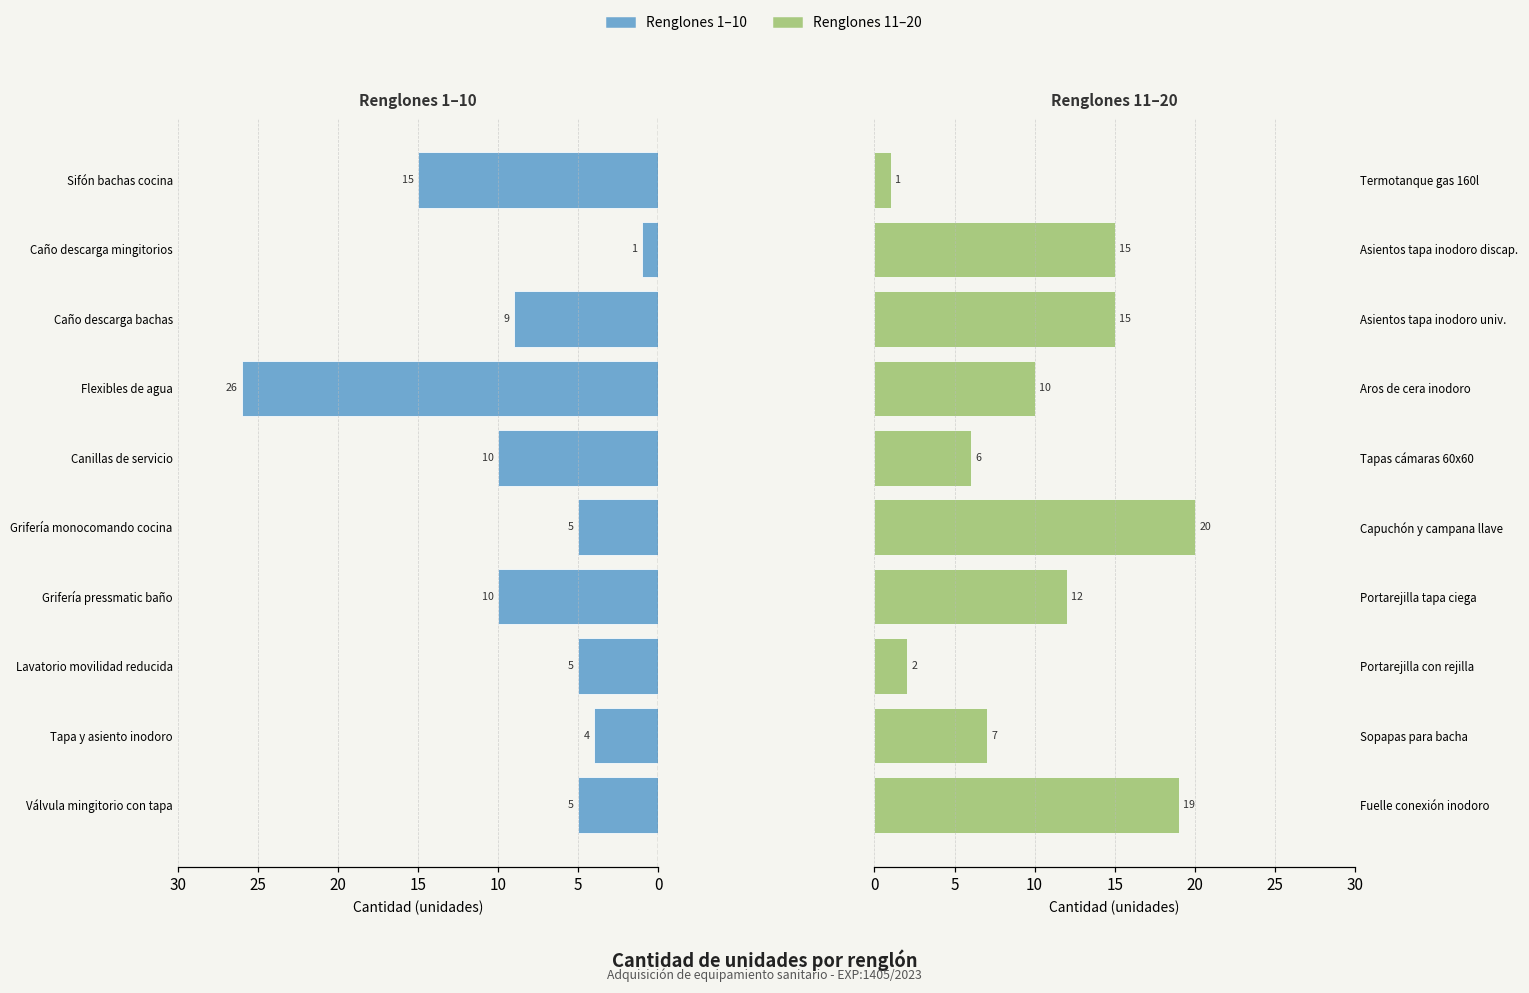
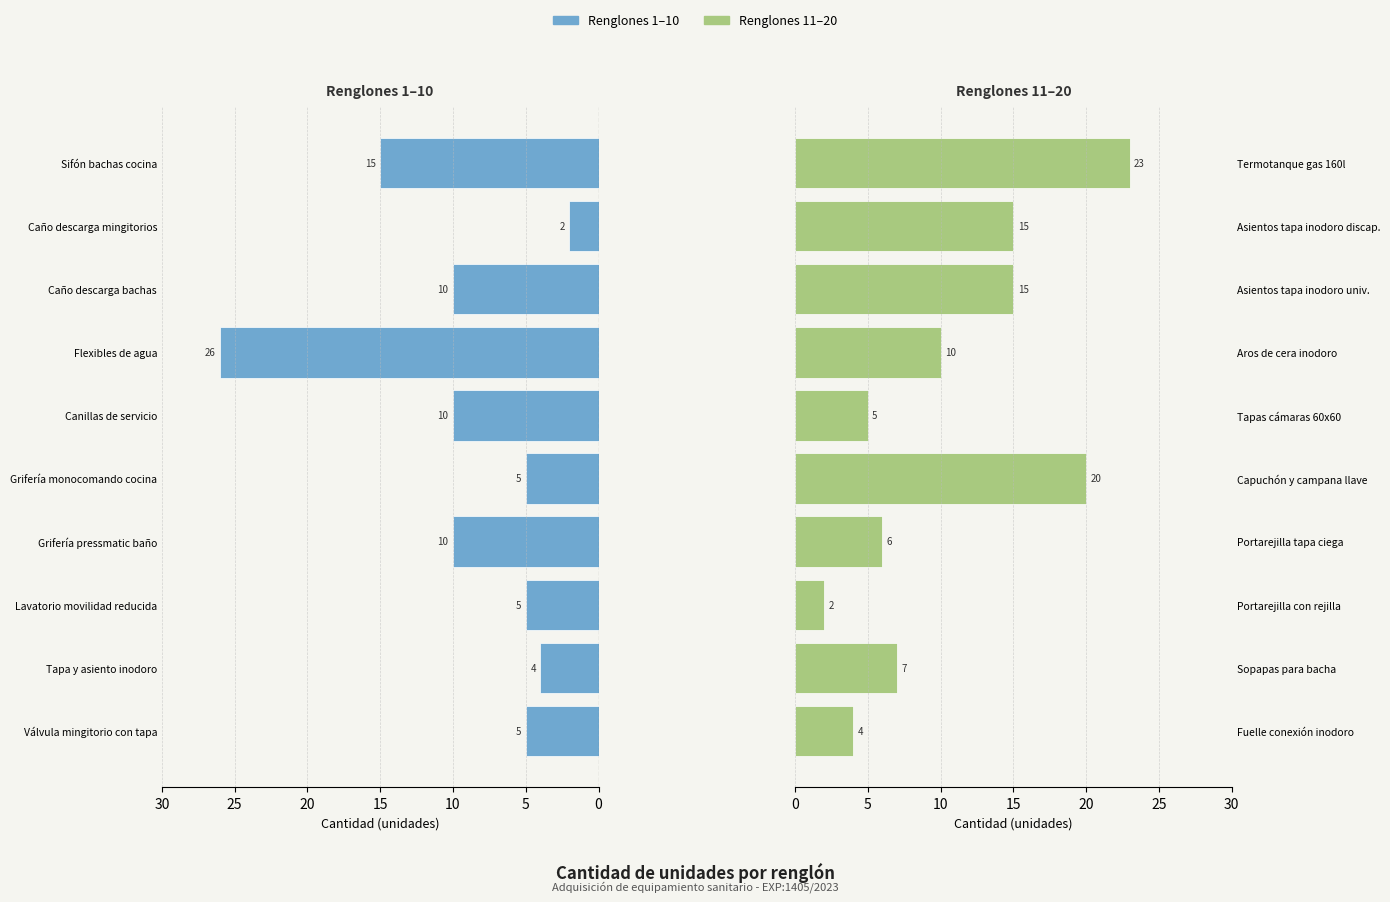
Renglones 1–10, Caño descarga mingitorios: 1 -> 2
Renglones 1–10, Caño descarga bachas: 9 -> 10
Renglones 11–20, Termotanque gas 160l: 1 -> 23
Renglones 11–20, Tapas cámaras 60x60: 6 -> 5
Renglones 11–20, Portarejilla tapa ciega: 12 -> 6
Renglones 11–20, Fuelle conexión inodoro: 19 -> 4
